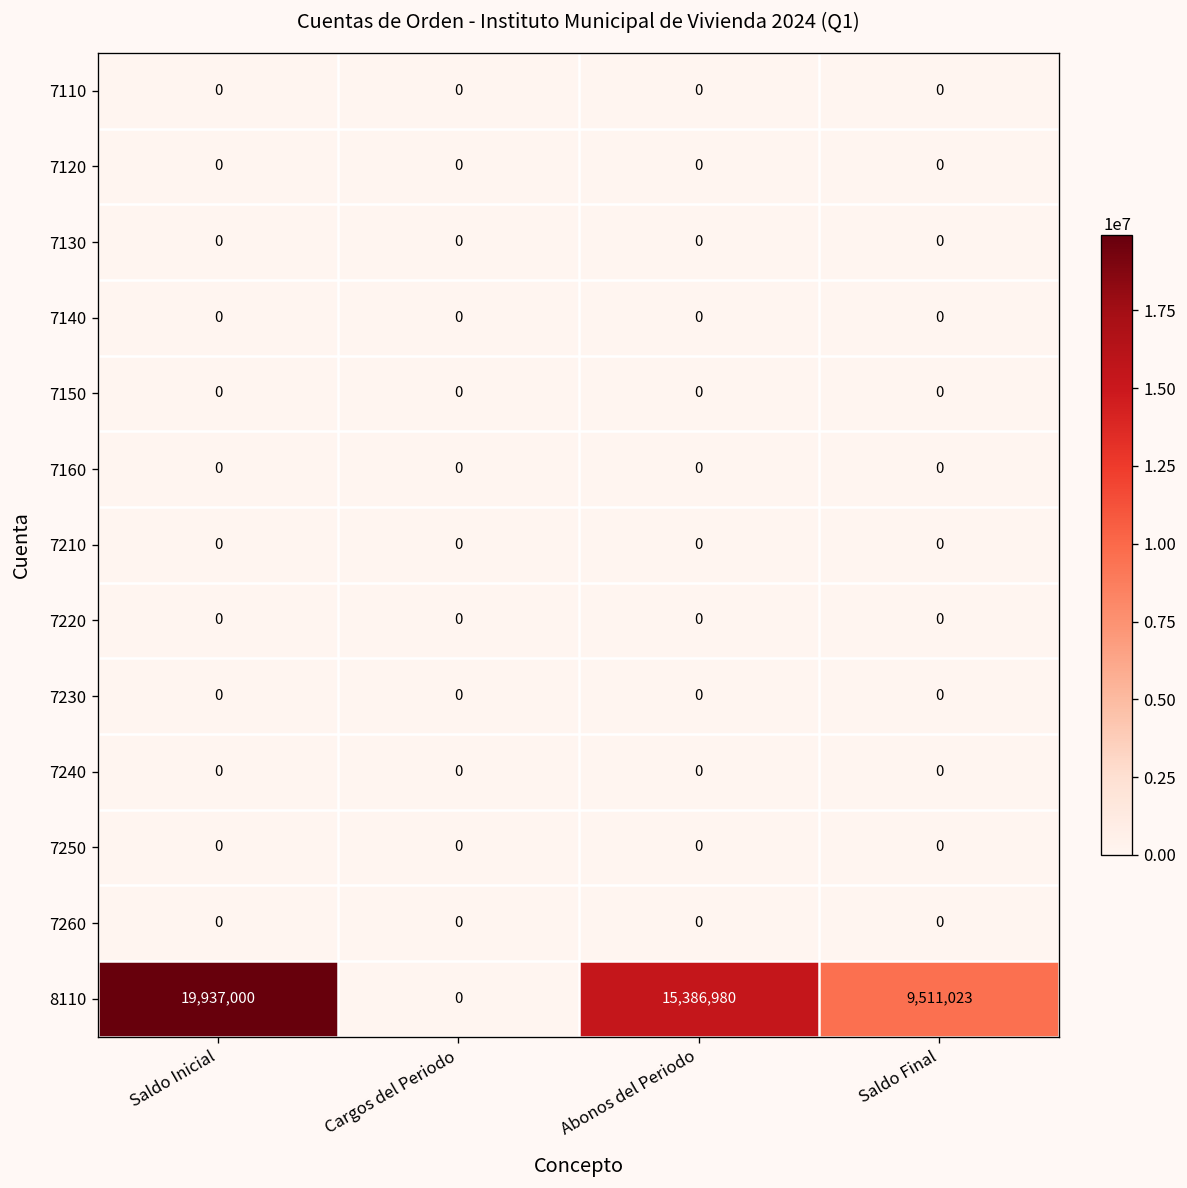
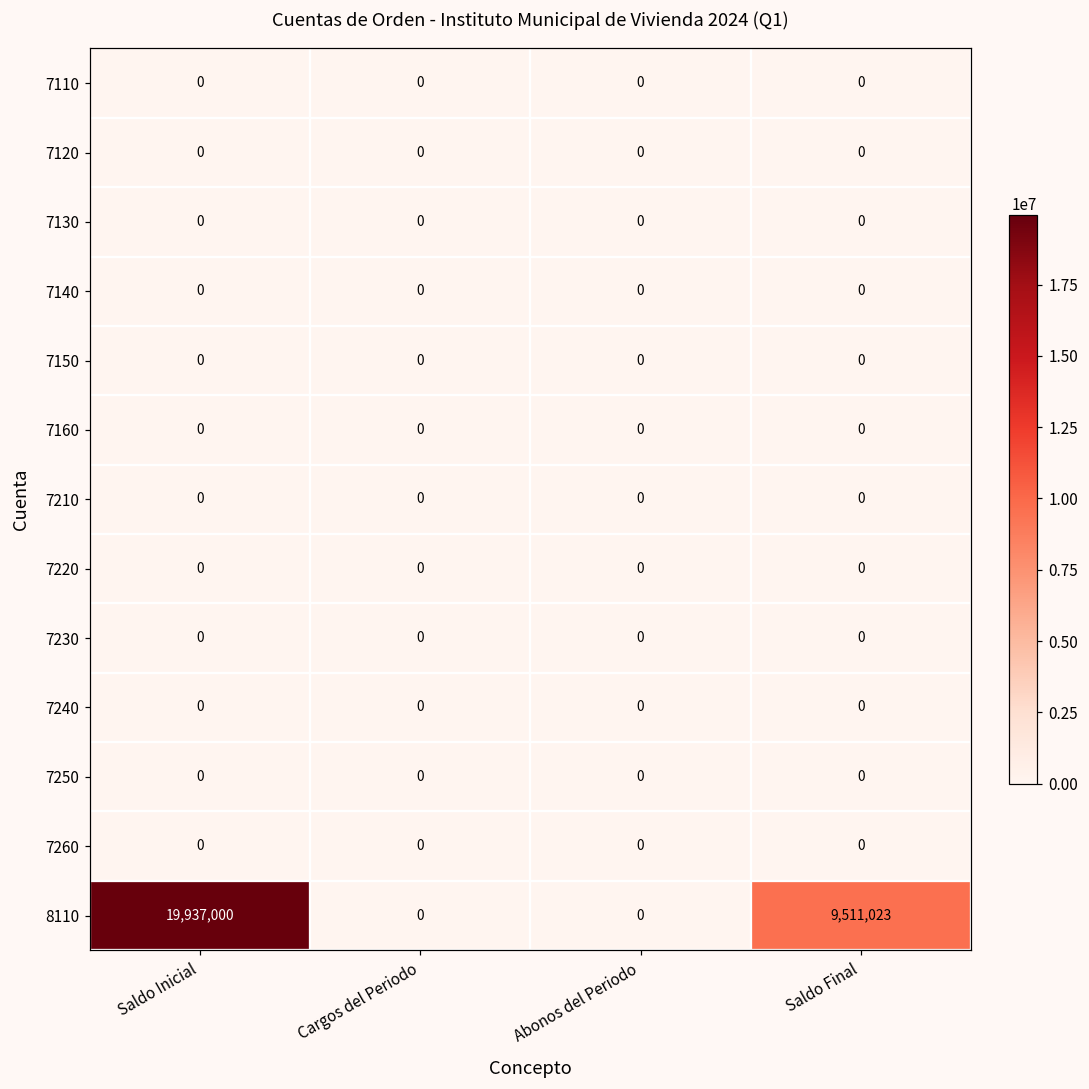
8110, Abonos del Periodo: 15,386,980 -> 0
